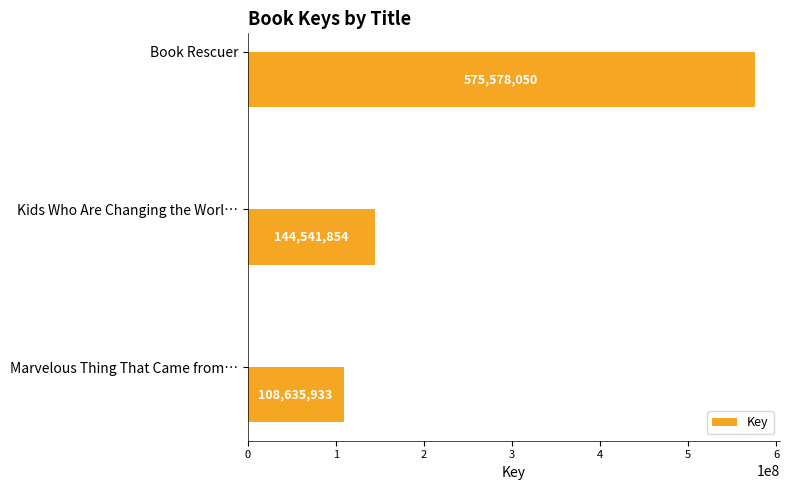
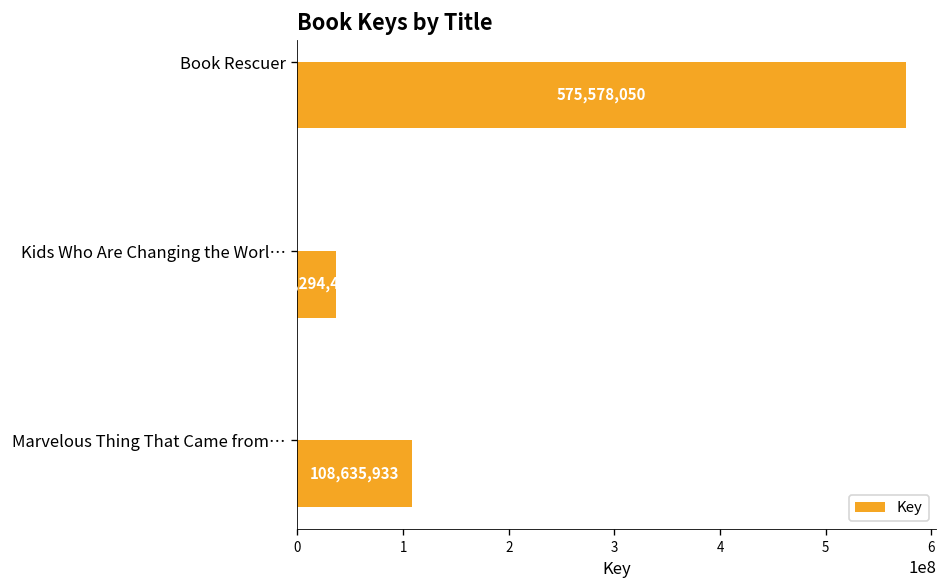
Kids Who Are Changing the Worl…: 140000000 -> 40000000
